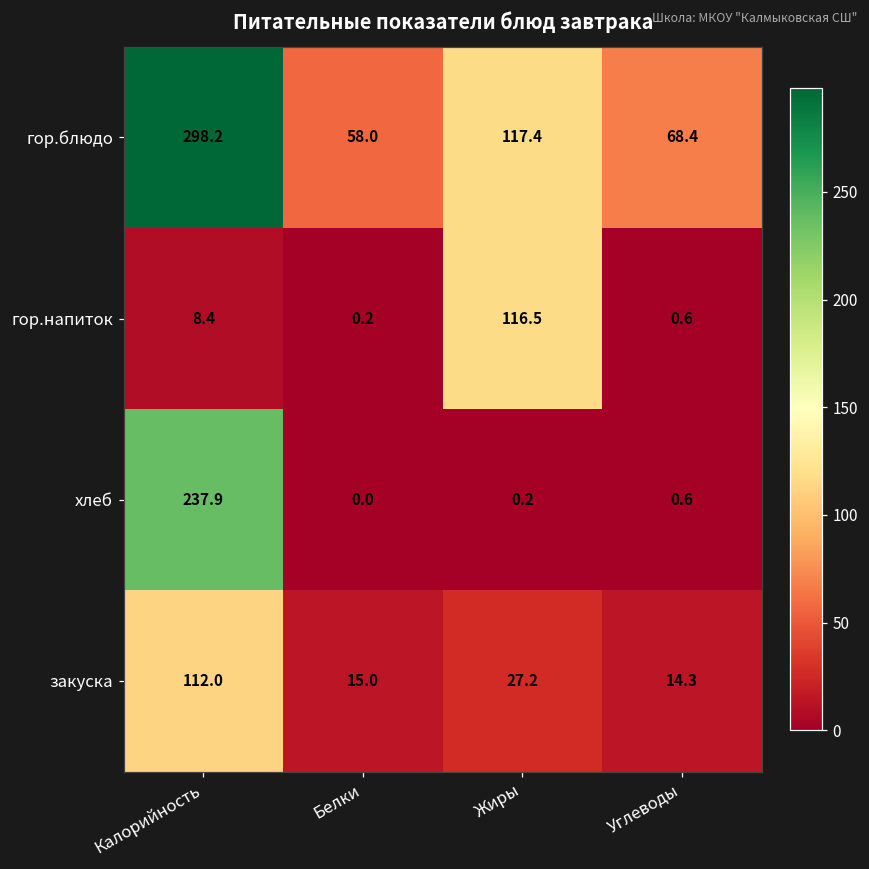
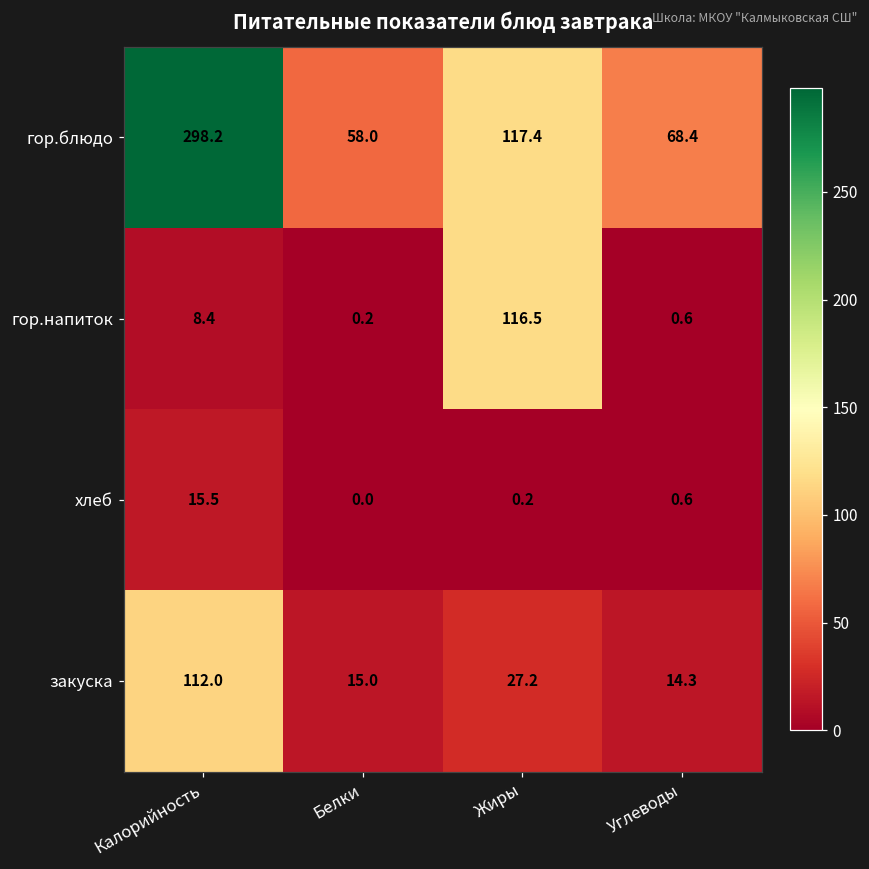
хлеб, Калорийность: 237.9 -> 15.5
